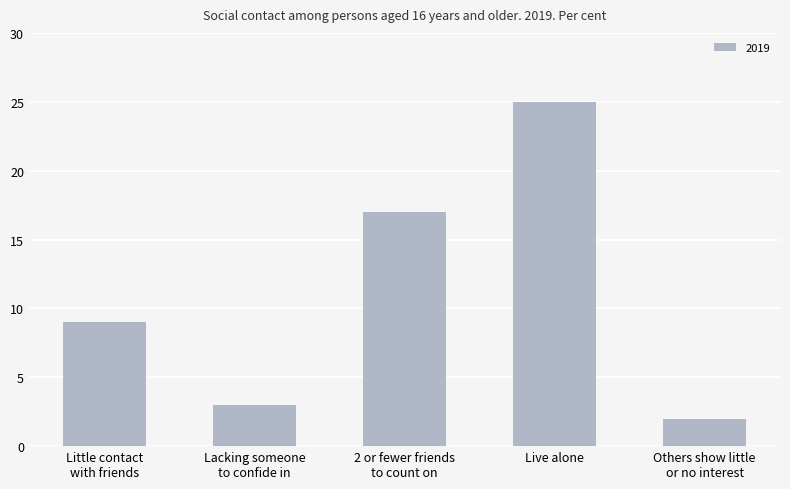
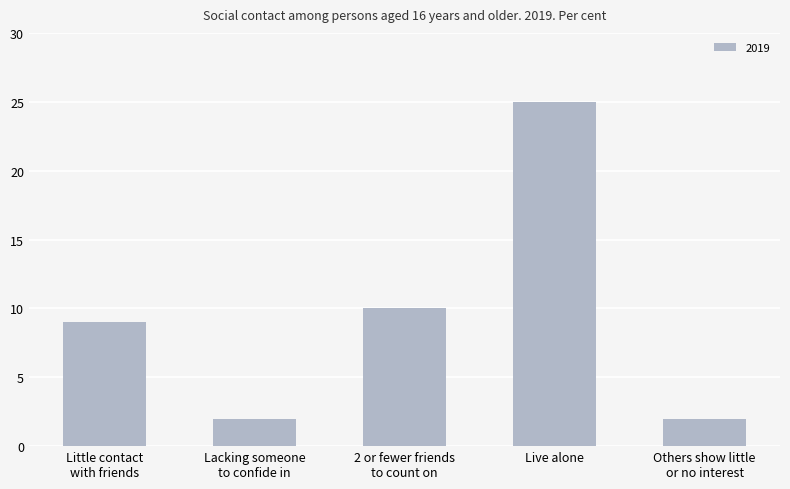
Lacking someone to confide in: 3 -> 2
2 or fewer friends to count on: 17 -> 10
